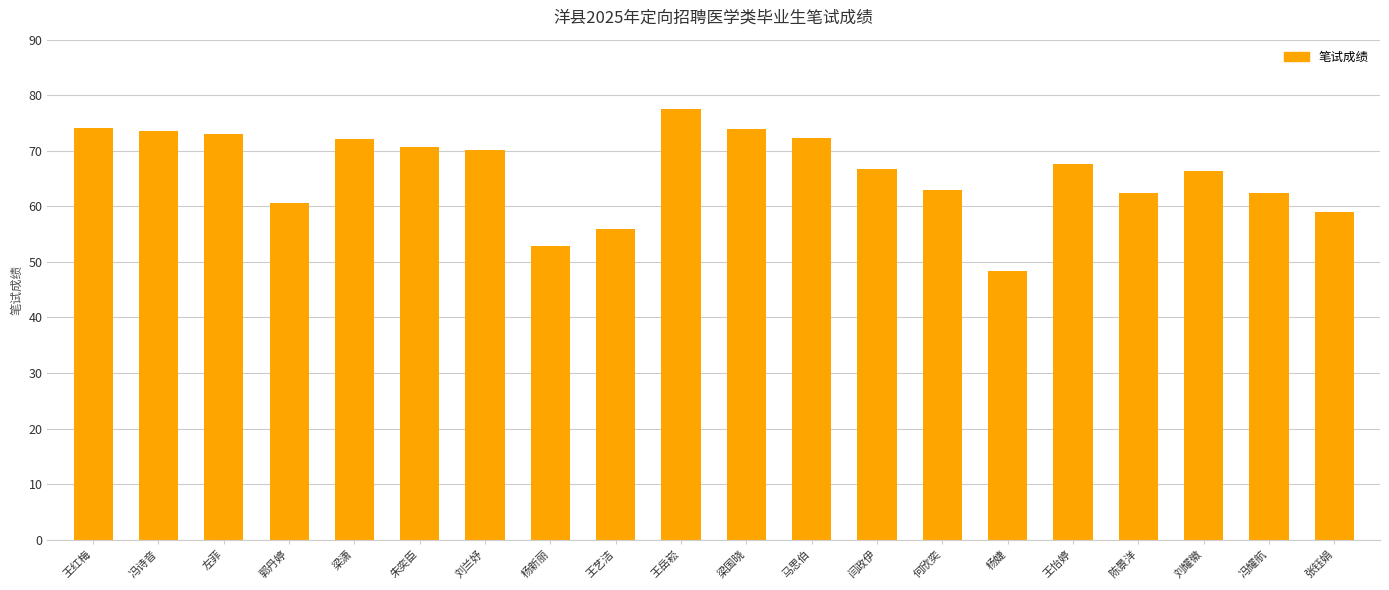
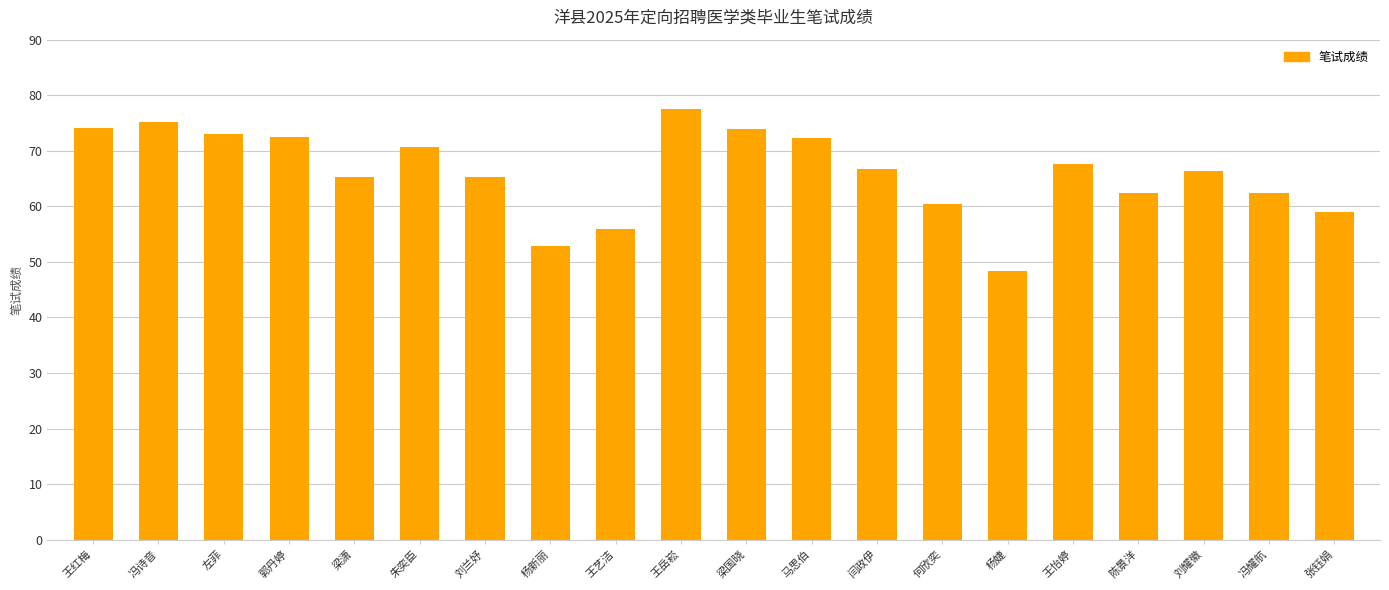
冯诗音: 74 -> 75
郭丹婷: 61 -> 72
梁潇: 72 -> 65
刘兰妤: 70 -> 65
何欣奕: 63 -> 60
